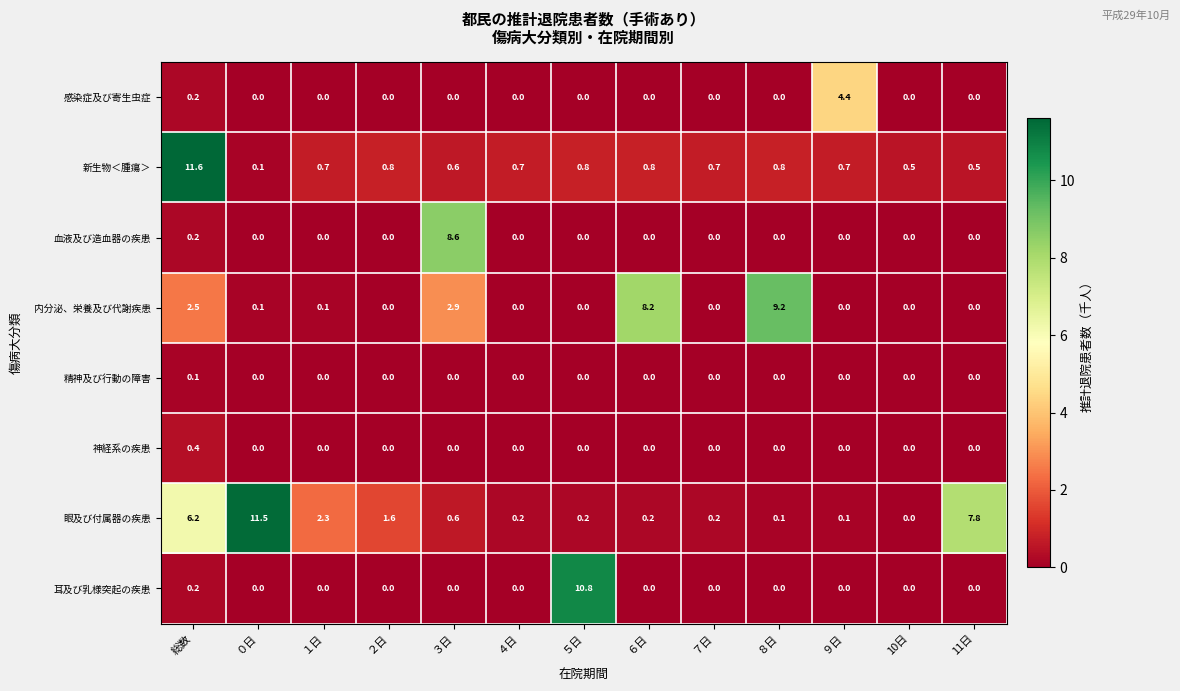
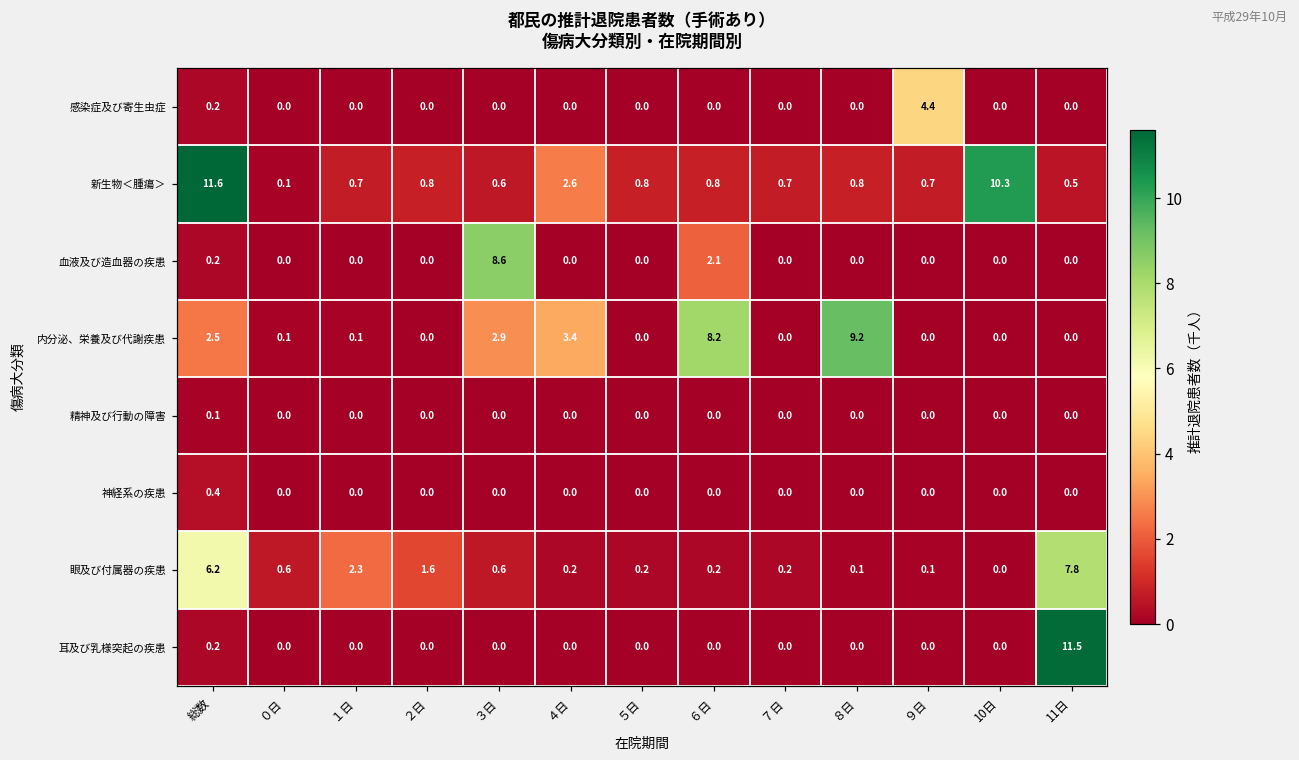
新生物＜腫瘍＞, ４日: 0.7 -> 2.6
新生物＜腫瘍＞, 10日: 0.5 -> 10.3
血液及び造血器の疾患, ６日: 0.0 -> 2.1
内分泌、栄養及び代謝疾患, ４日: 0.0 -> 3.4
眼及び付属器の疾患, ０日: 11.5 -> 0.6
耳及び乳様突起の疾患, ５日: 10.8 -> 0.0
耳及び乳様突起の疾患, 11日: 0.0 -> 11.5
